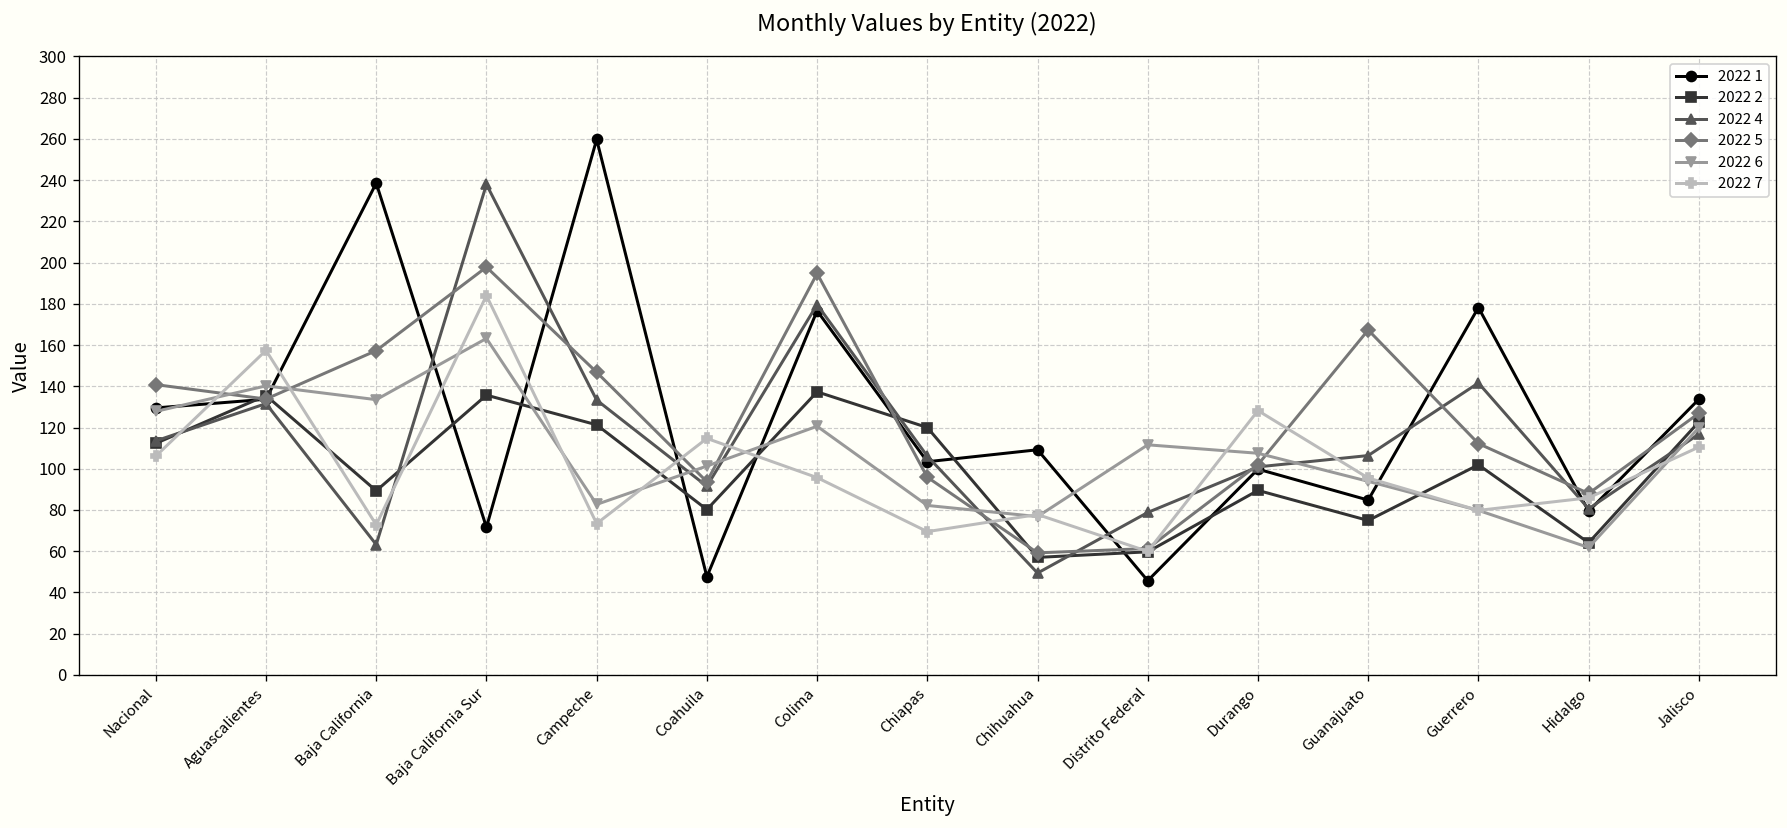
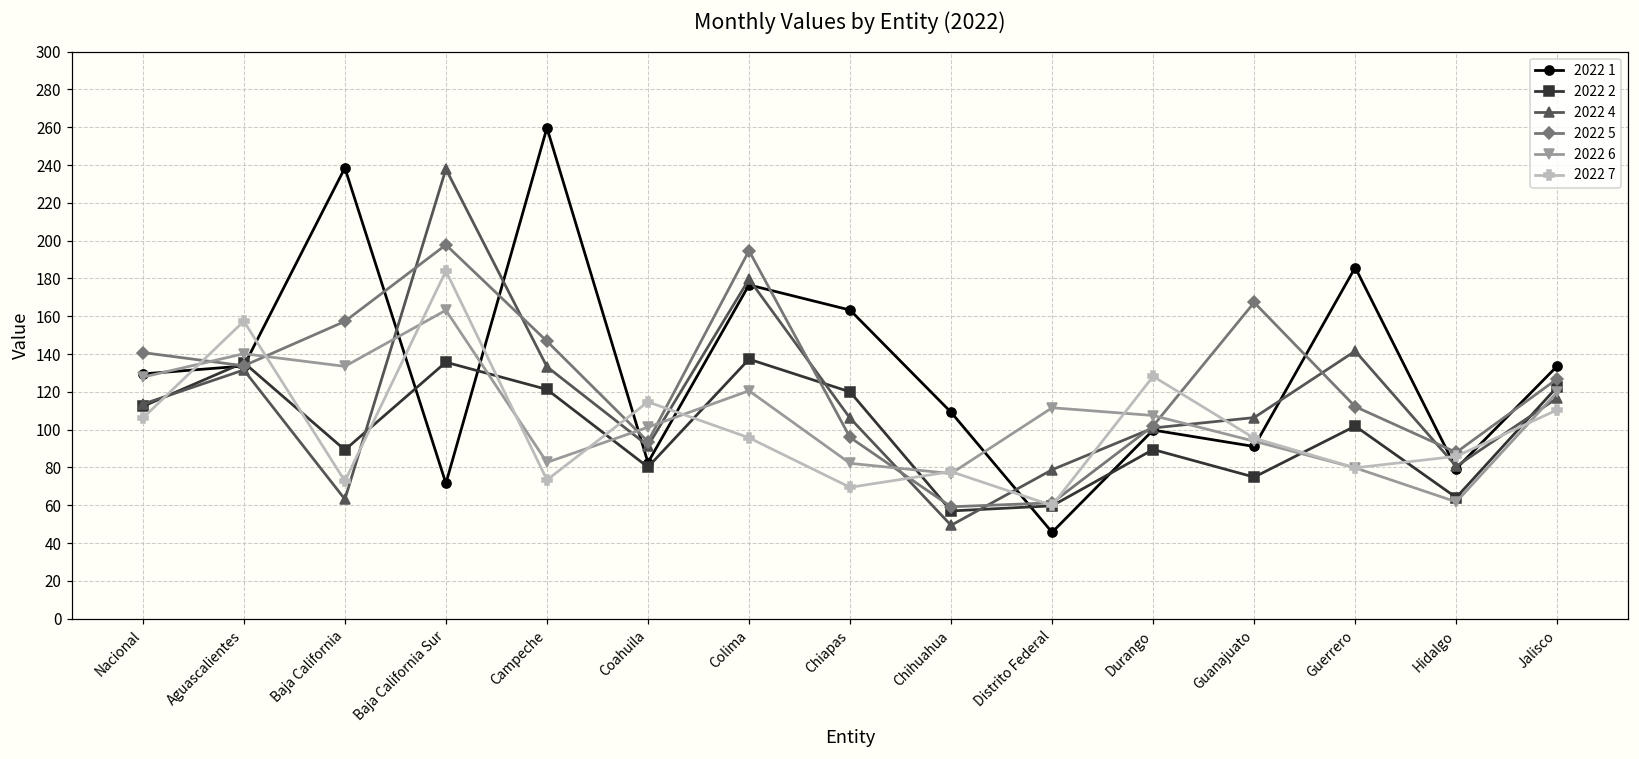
2022 1, Coahuila: 48 -> 83
2022 1, Chiapas: 103 -> 163
2022 1, Guanajuato: 85 -> 91
2022 1, Guerrero: 178 -> 186
